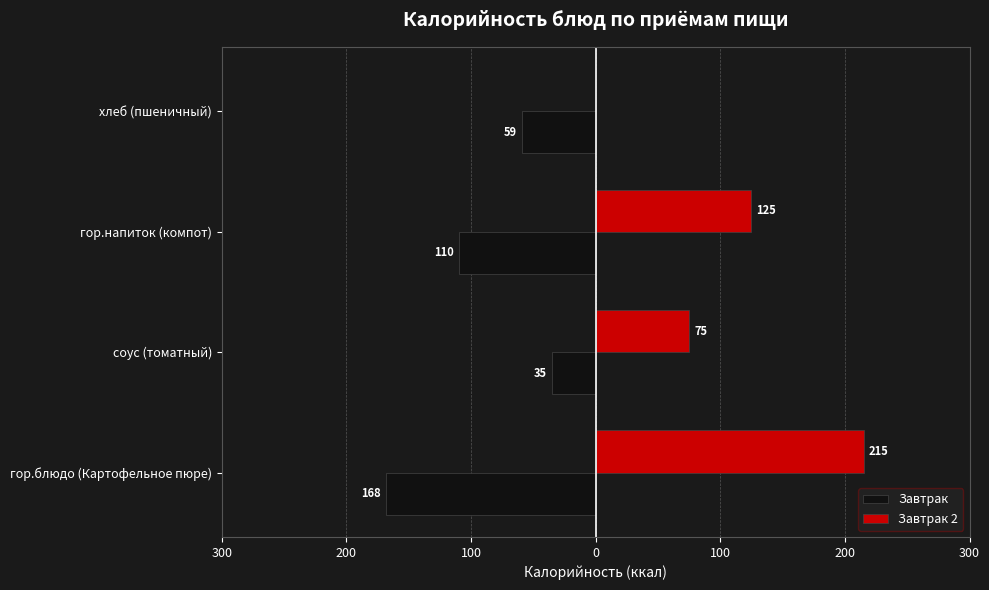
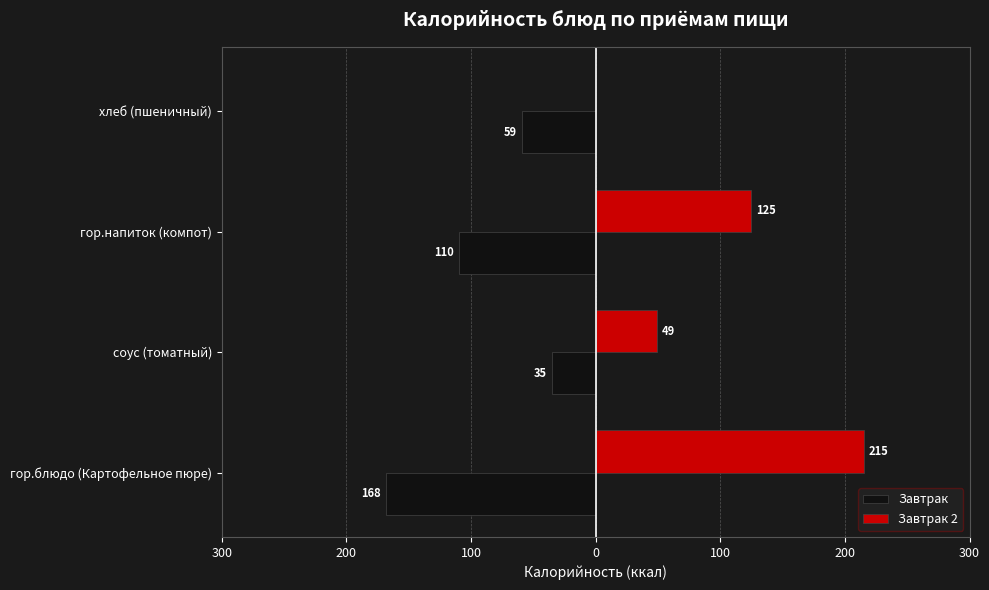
Завтрак 2, соус (томатный): 75 -> 49
